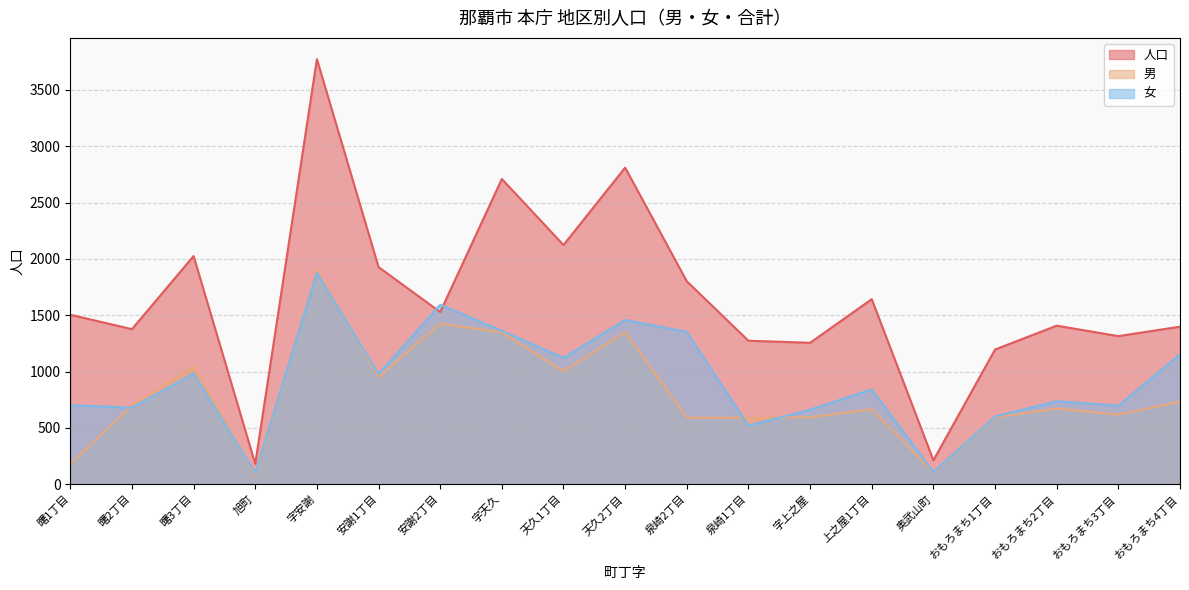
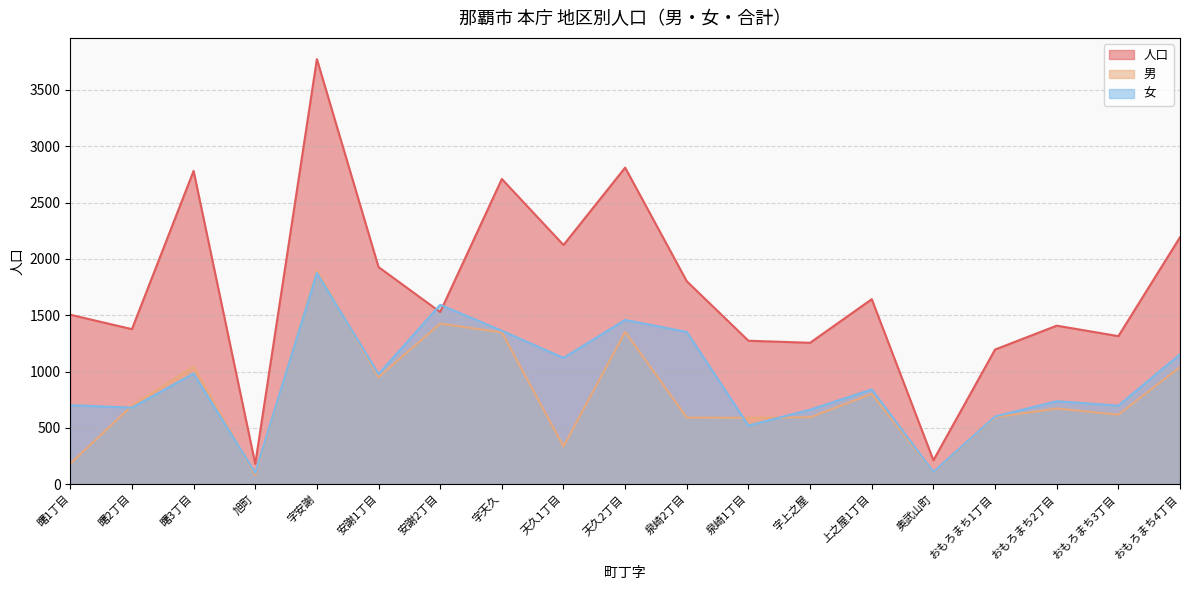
人口, 曙3丁目: 2030 -> 2780
男, 天久1丁目: 1000 -> 340
男, 上之屋1丁目: 670 -> 800
人口, おもろまち4丁目: 1400 -> 2190
男, おもろまち4丁目: 730 -> 1040
